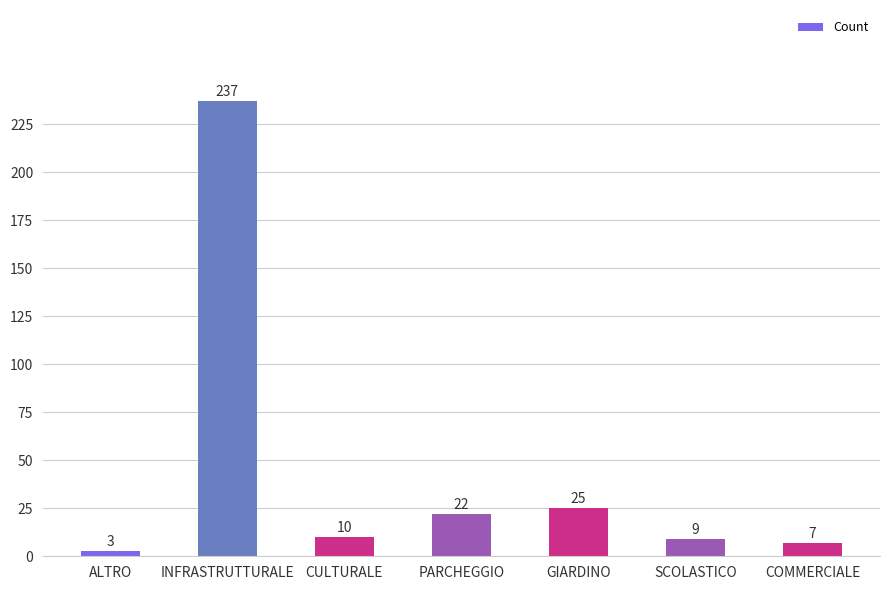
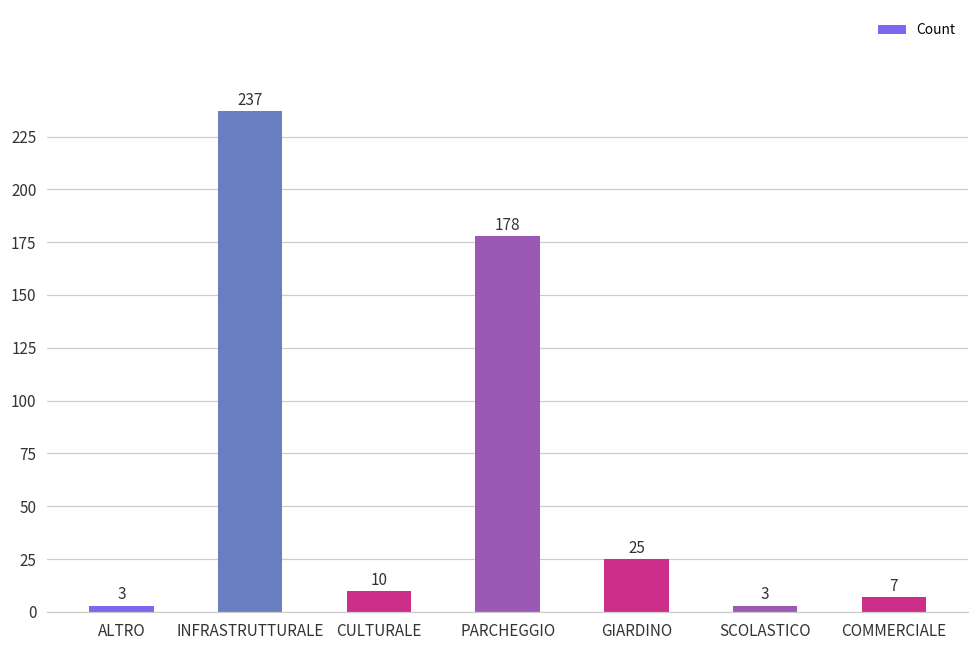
PARCHEGGIO: 22 -> 178
SCOLASTICO: 9 -> 3
